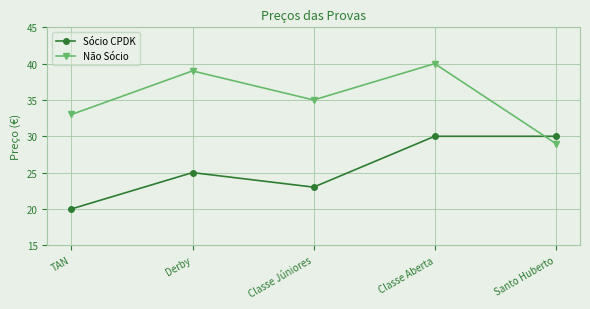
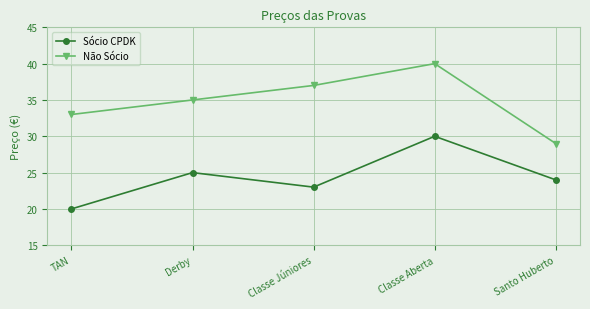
Não Sócio, Derby: 39 -> 35
Não Sócio, Classe Júniores: 35 -> 37
Sócio CPDK, Santo Huberto: 30 -> 24
